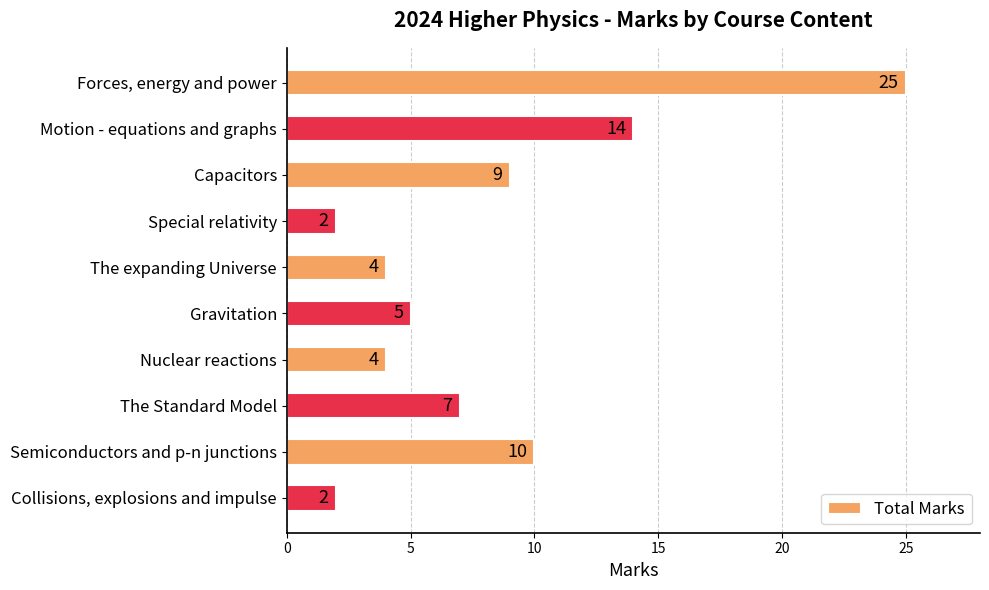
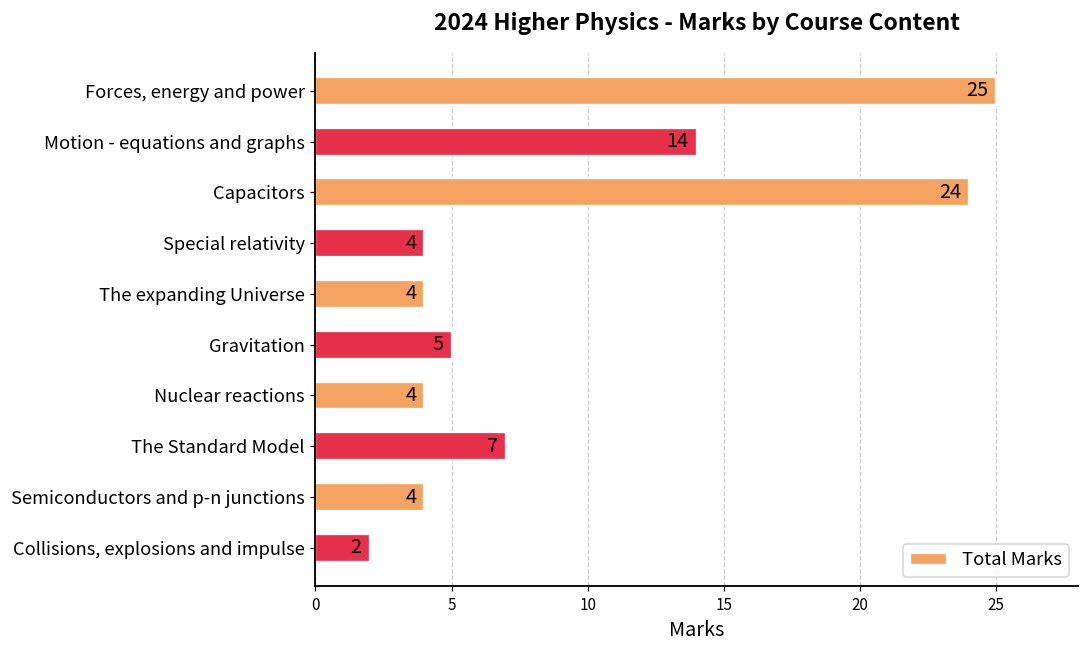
Capacitors: 9 -> 24
Special relativity: 2 -> 4
Semiconductors and p-n junctions: 10 -> 4
